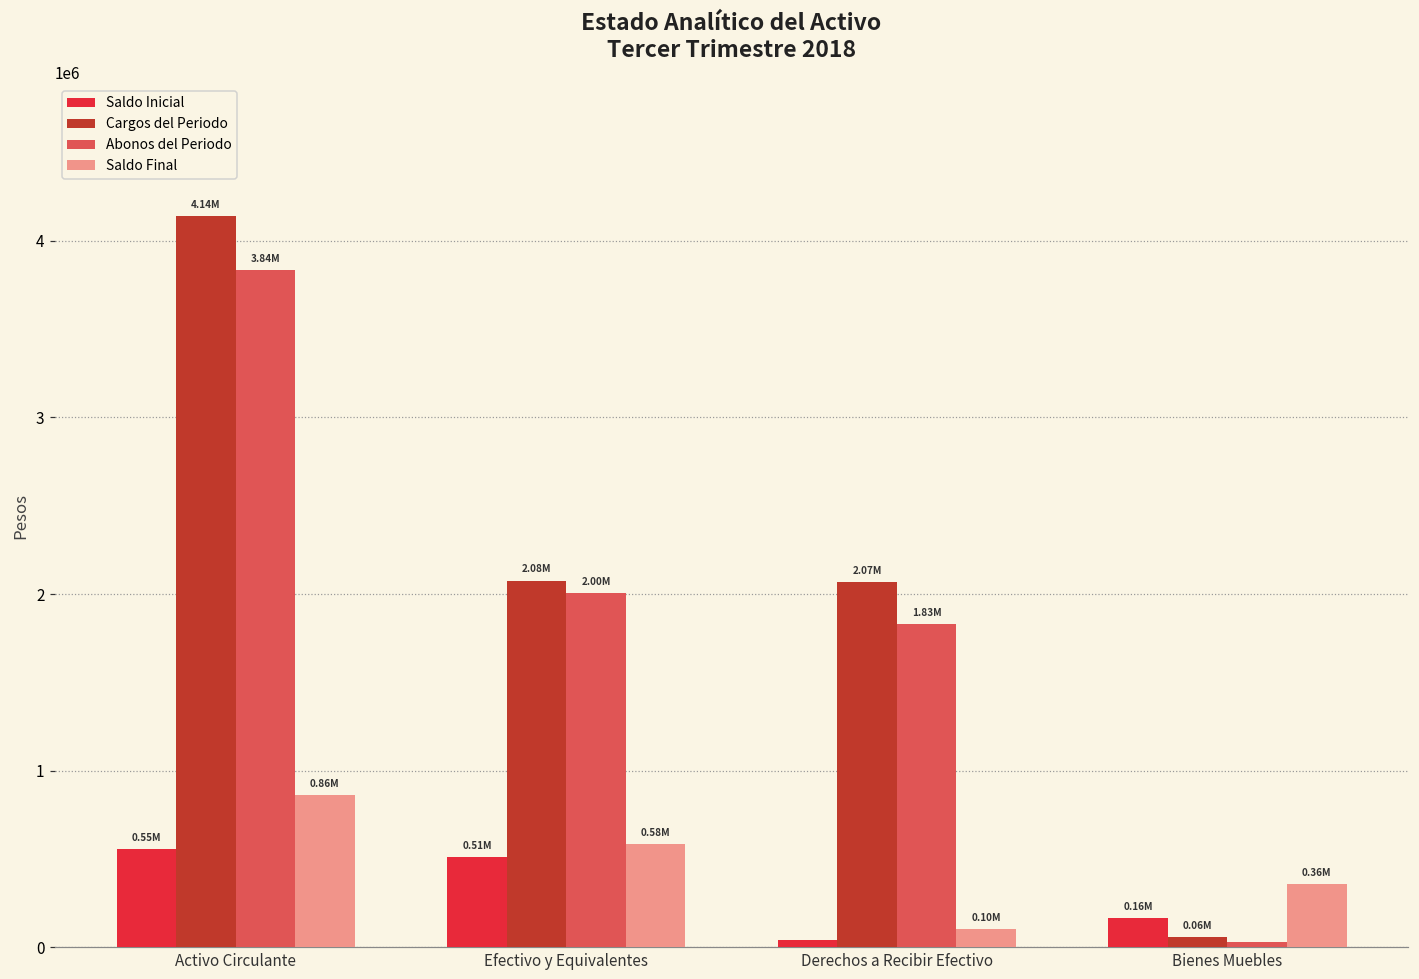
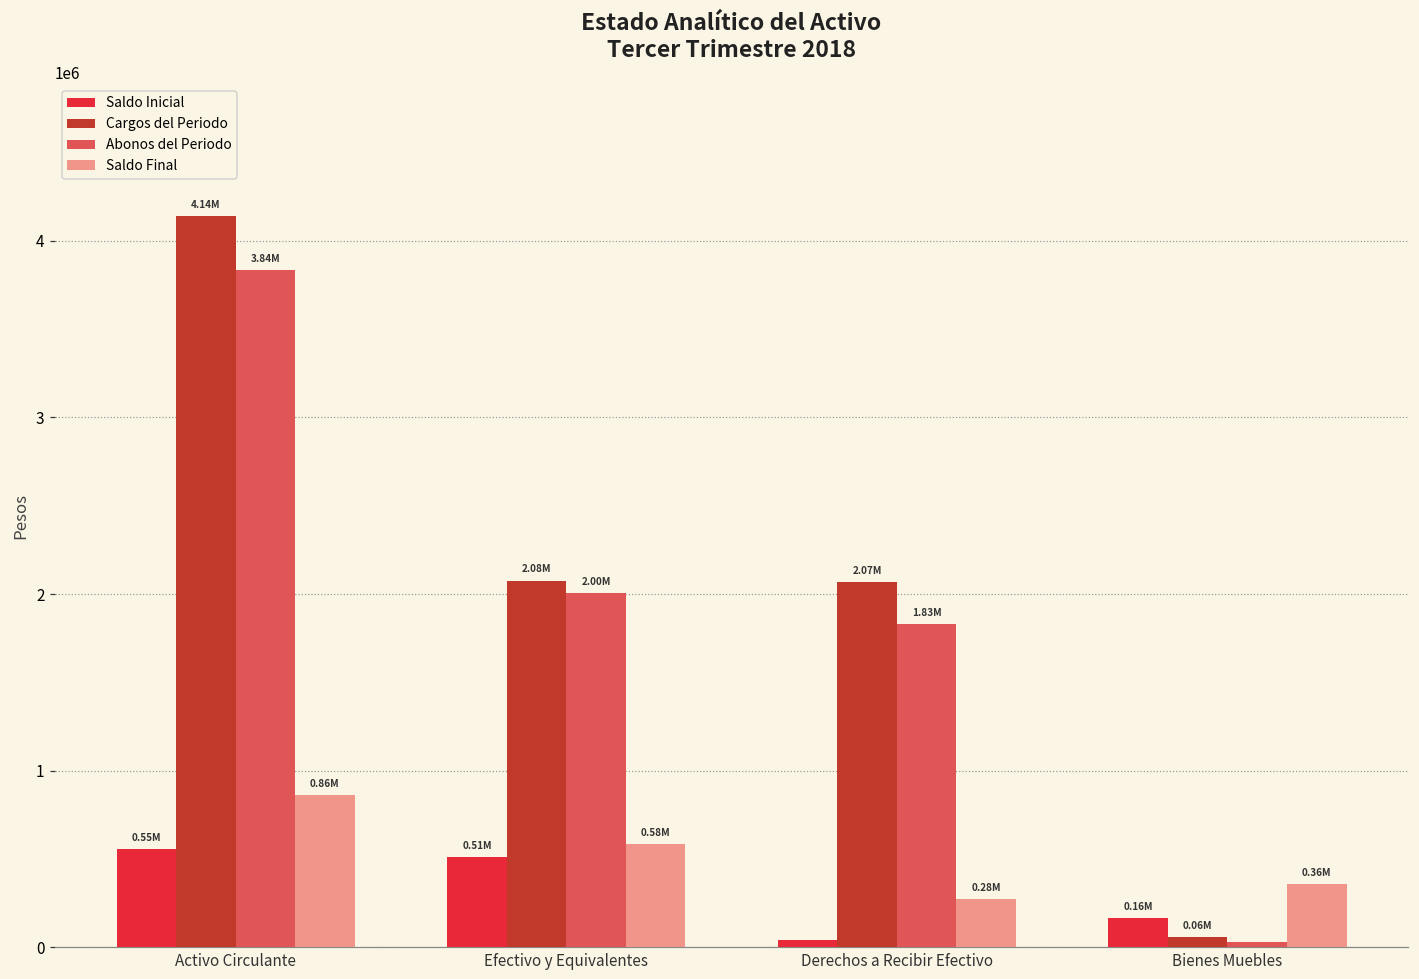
Saldo Final, Derechos a Recibir Efectivo: 0.10M -> 0.28M
